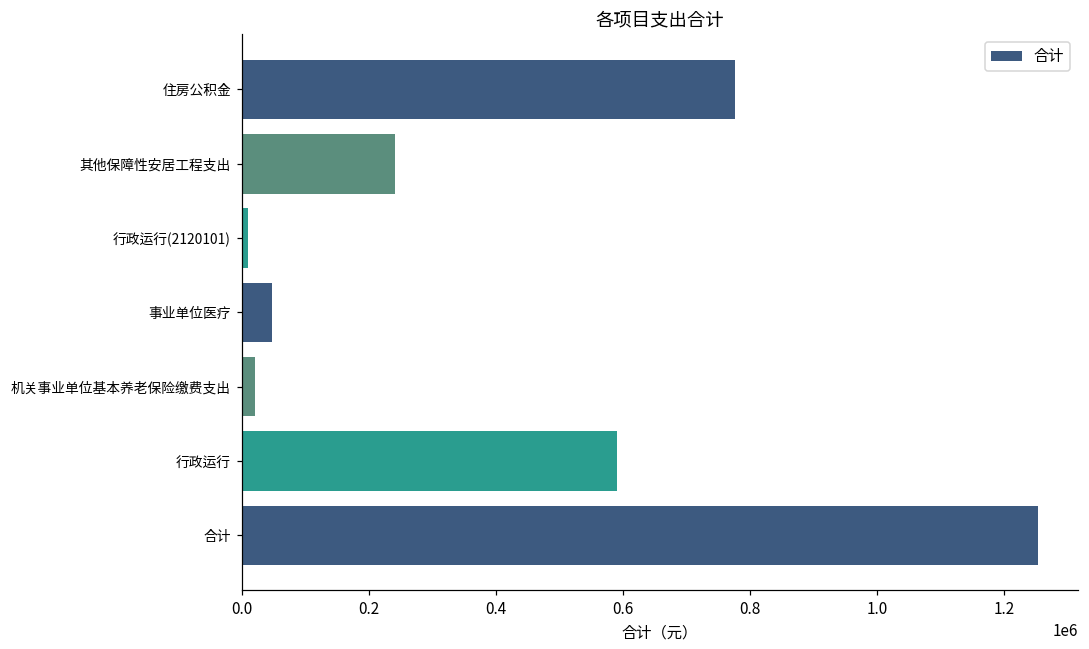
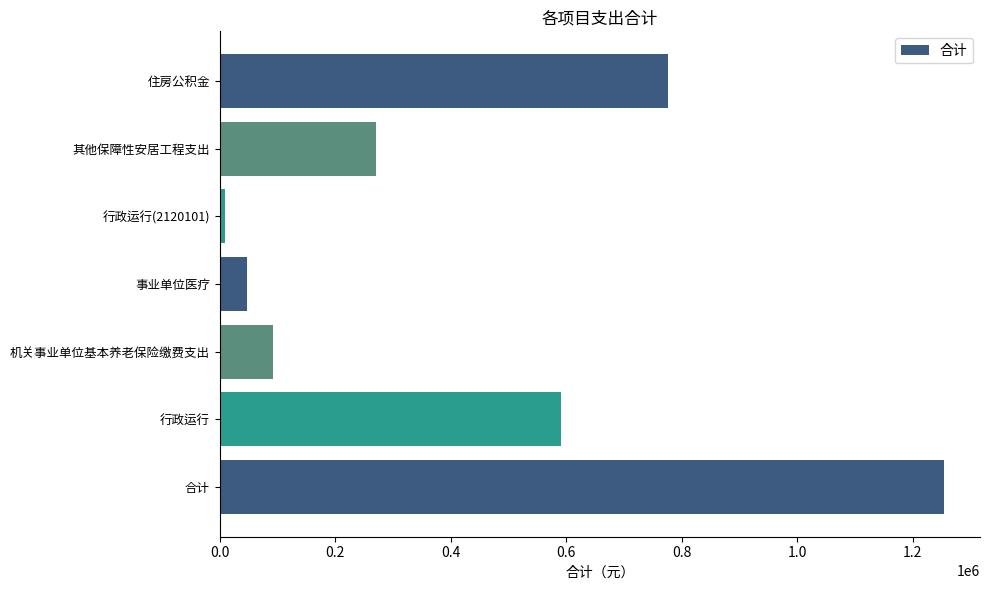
其他保障性安居工程支出: 240000 -> 270000
机关事业单位基本养老保险缴费支出: 20000 -> 90000
